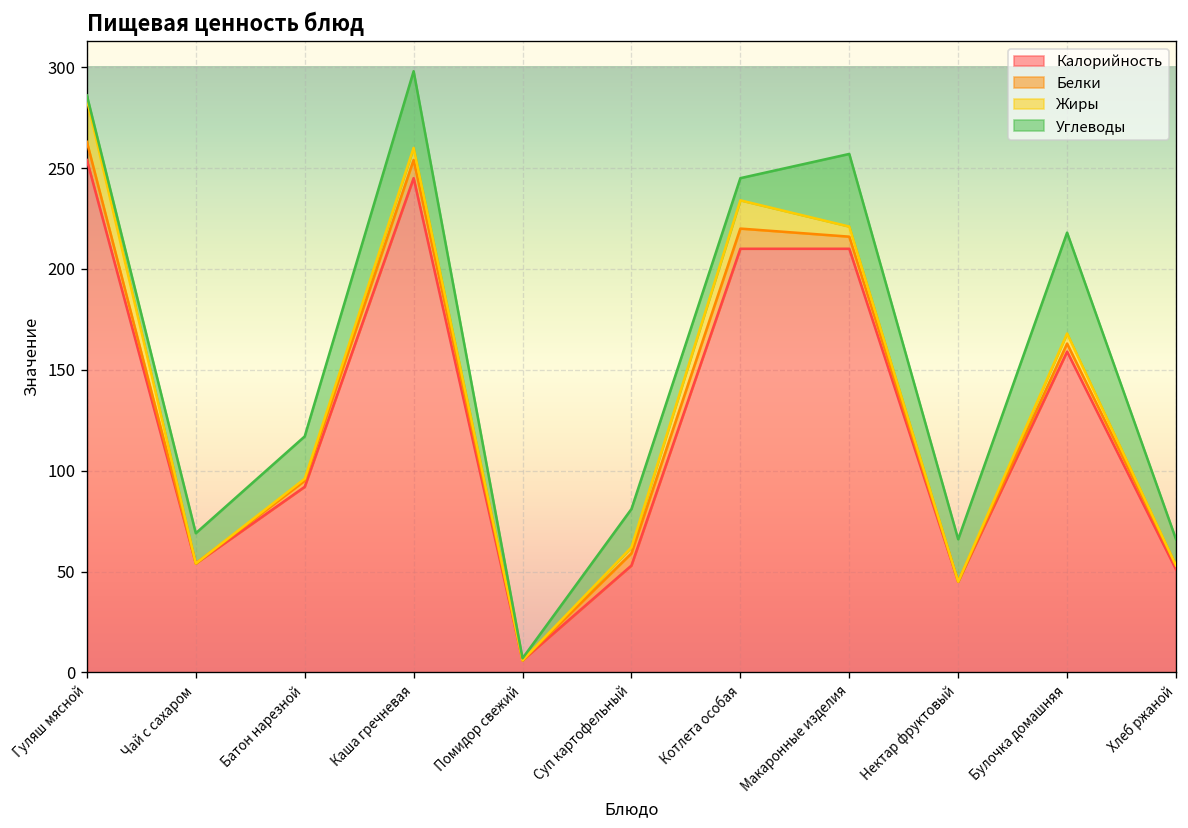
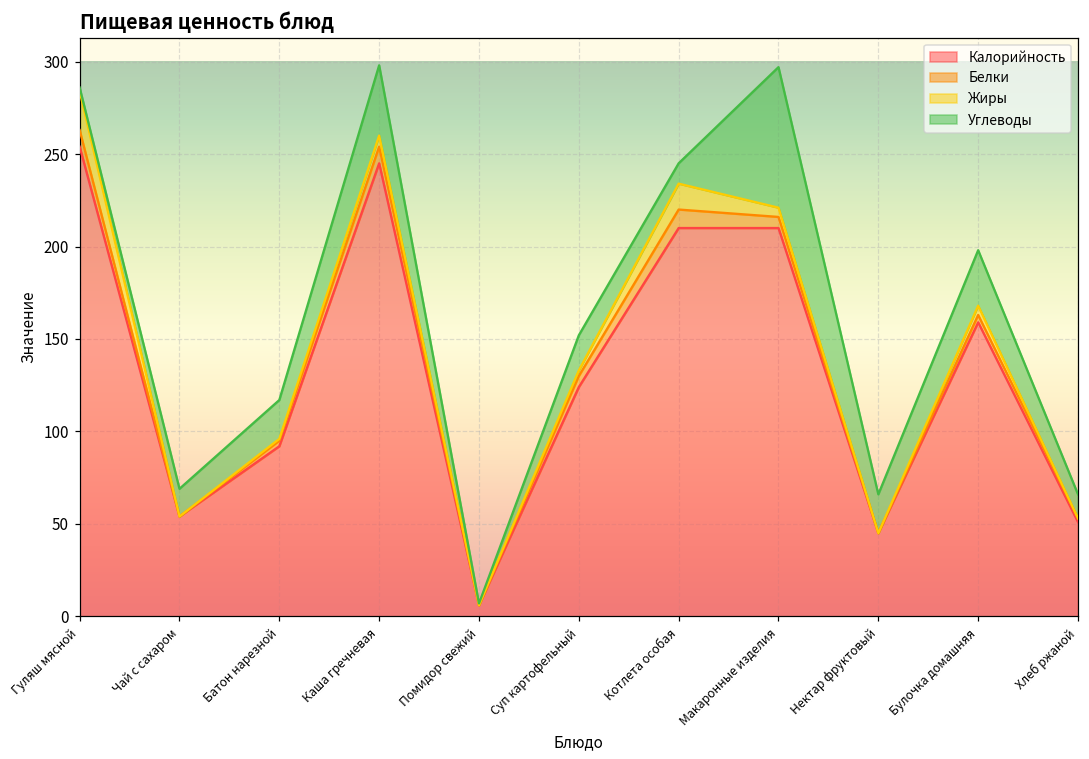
Калорийность, Суп картофельный: 53 -> 124
Углеводы, Макаронные изделия: 36 -> 76
Углеводы, Булочка домашняя: 50 -> 30
